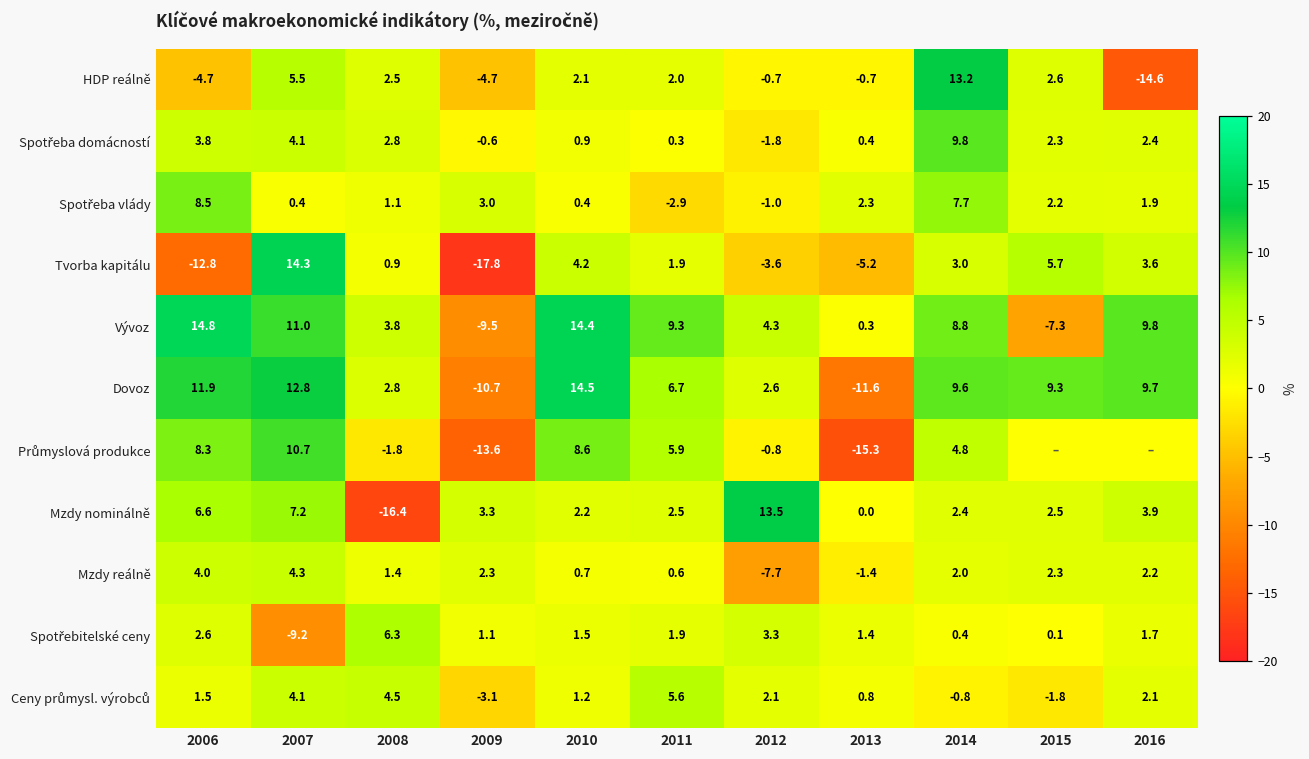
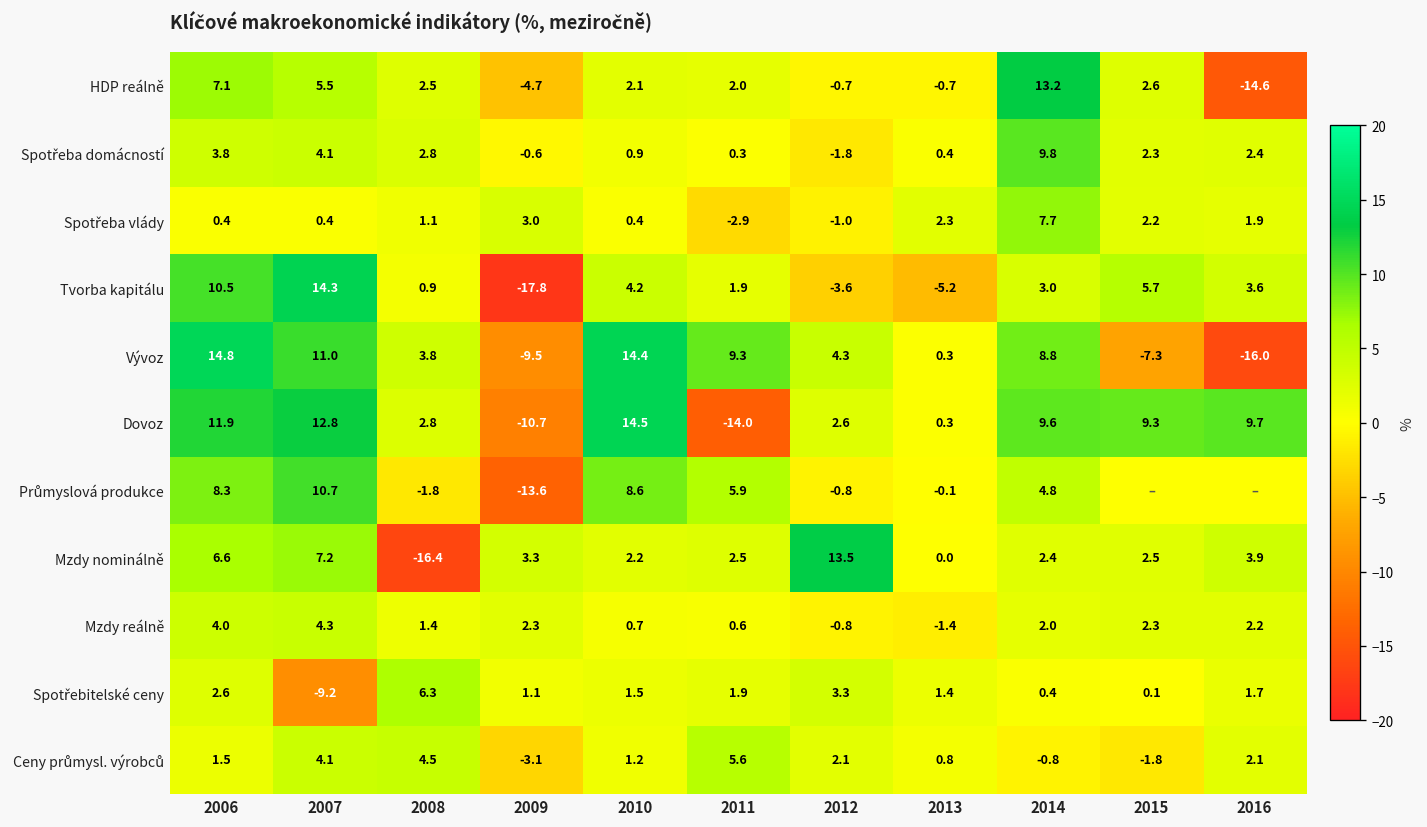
HDP reálně, 2006: -4.7 -> 7.1
Spotřeba vlády, 2006: 8.5 -> 0.4
Tvorba kapitálu, 2006: -12.8 -> 10.5
Vývoz, 2016: 9.8 -> -16.0
Dovoz, 2011: 6.7 -> -14.0
Dovoz, 2013: -11.6 -> 0.3
Průmyslová produkce, 2013: -15.3 -> -0.1
Mzdy reálně, 2012: -7.7 -> -0.8
